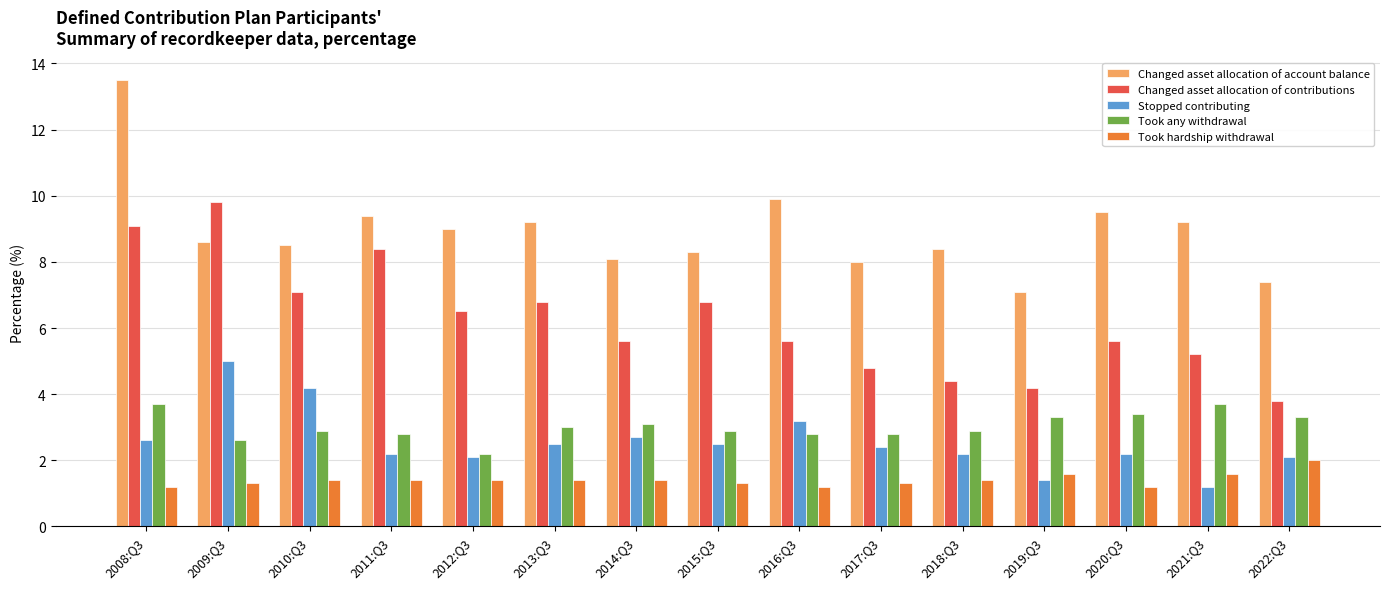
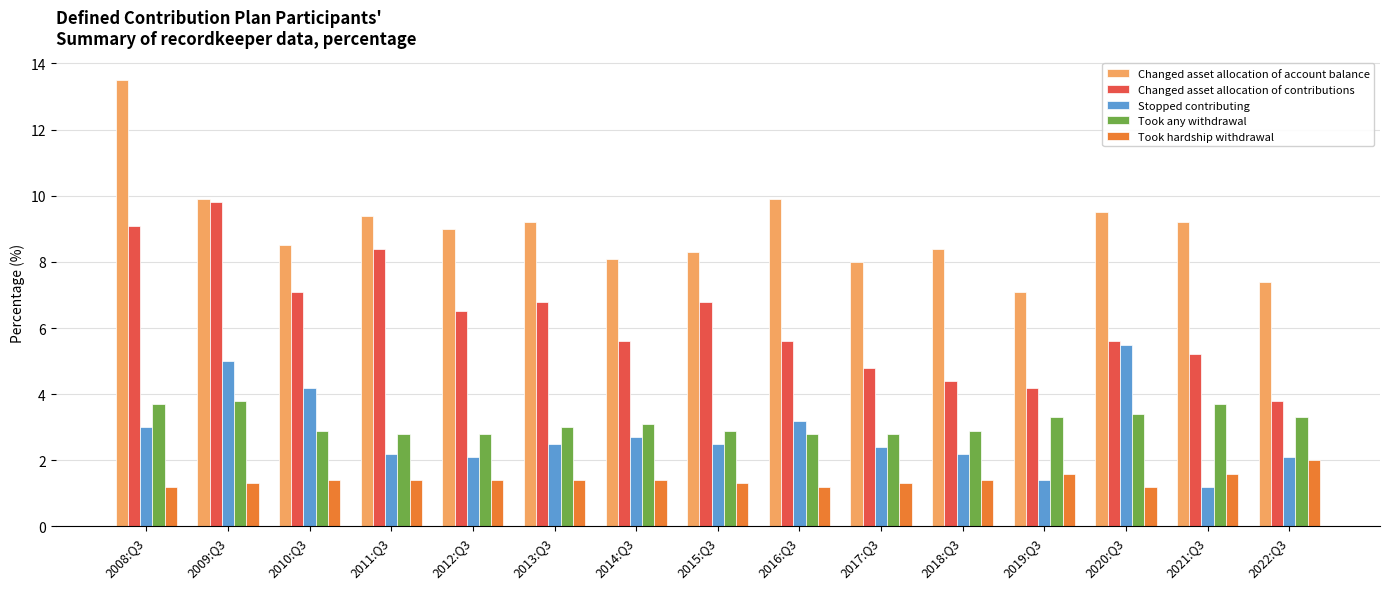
Stopped contributing, 2008:Q3: 2.6 -> 3.0
Changed asset allocation of account balance, 2009:Q3: 8.6 -> 9.9
Took any withdrawal, 2009:Q3: 2.6 -> 3.8
Took any withdrawal, 2012:Q3: 2.2 -> 2.8
Stopped contributing, 2020:Q3: 2.2 -> 5.5
